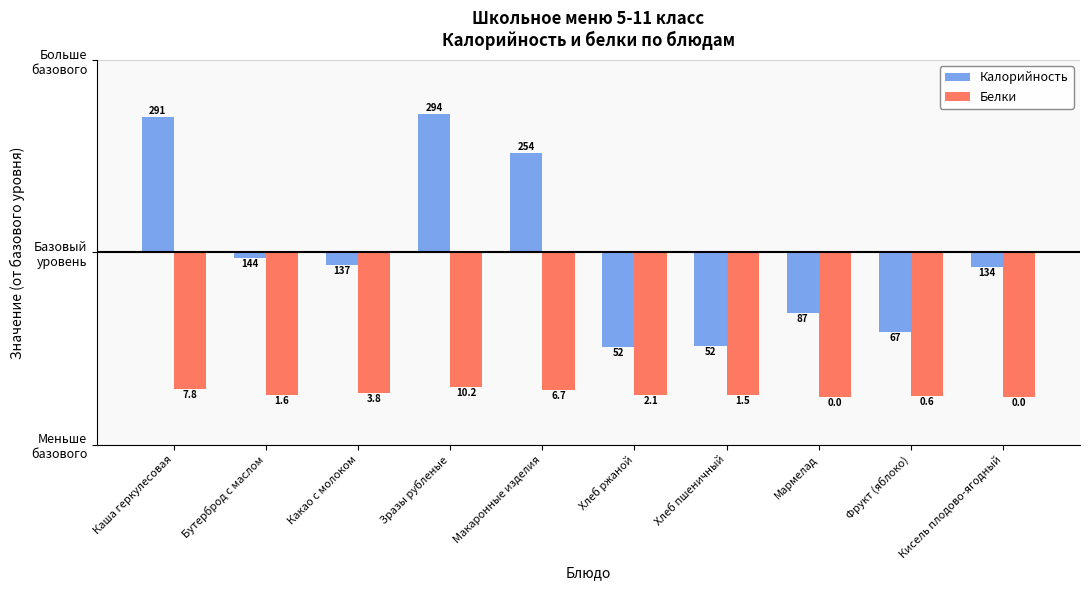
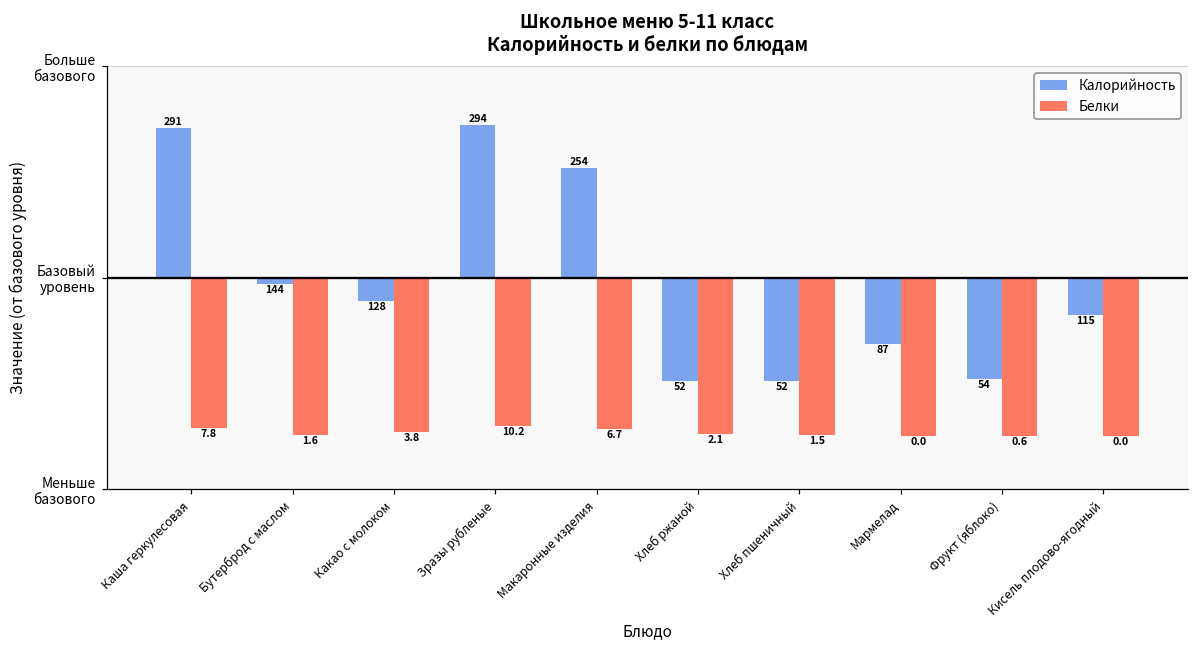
Калорийность, Какао с молоком: 137 -> 128
Калорийность, Фрукт (яблоко): 67 -> 54
Калорийность, Кисель плодово-ягодный: 134 -> 115
